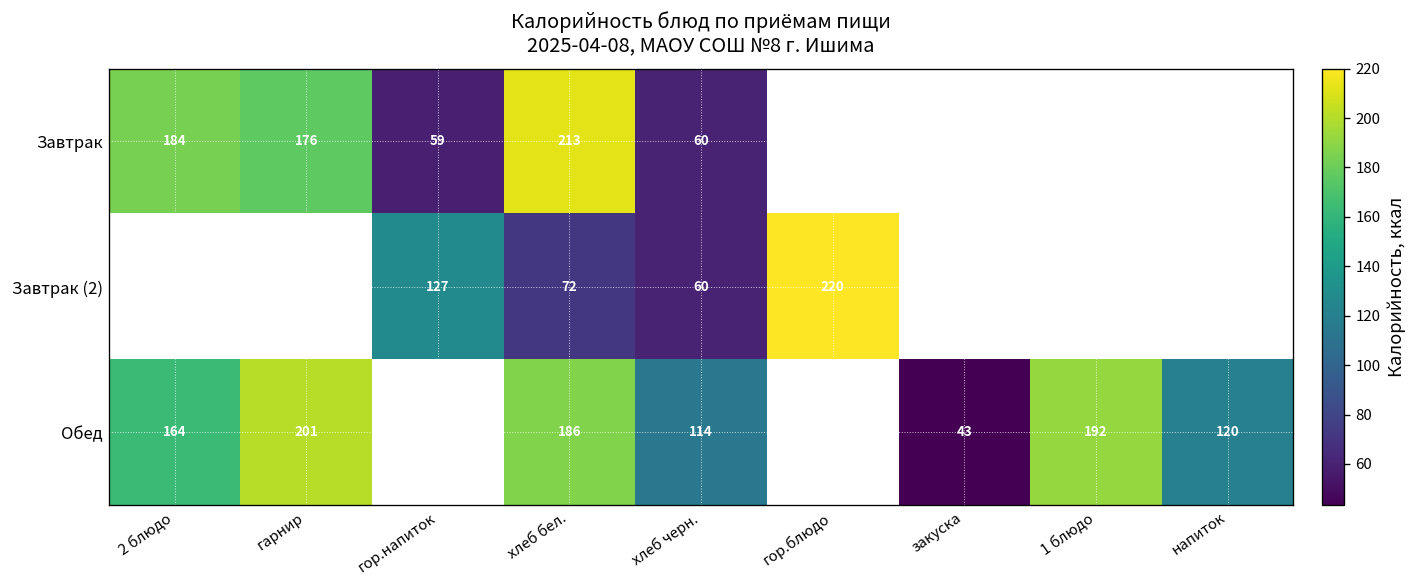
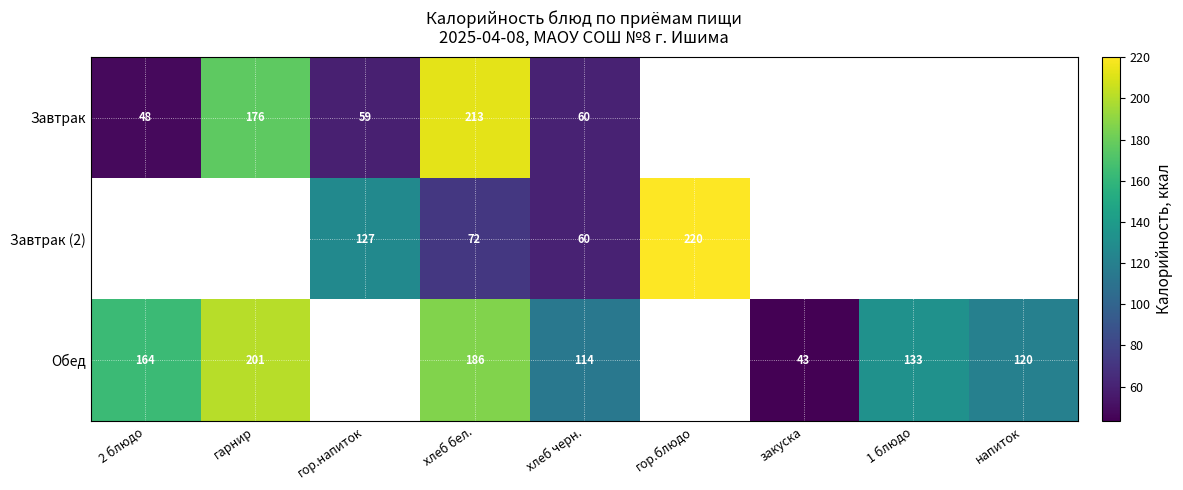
Завтрак, 2 блюдо: 184 -> 48
Обед, 1 блюдо: 192 -> 133
